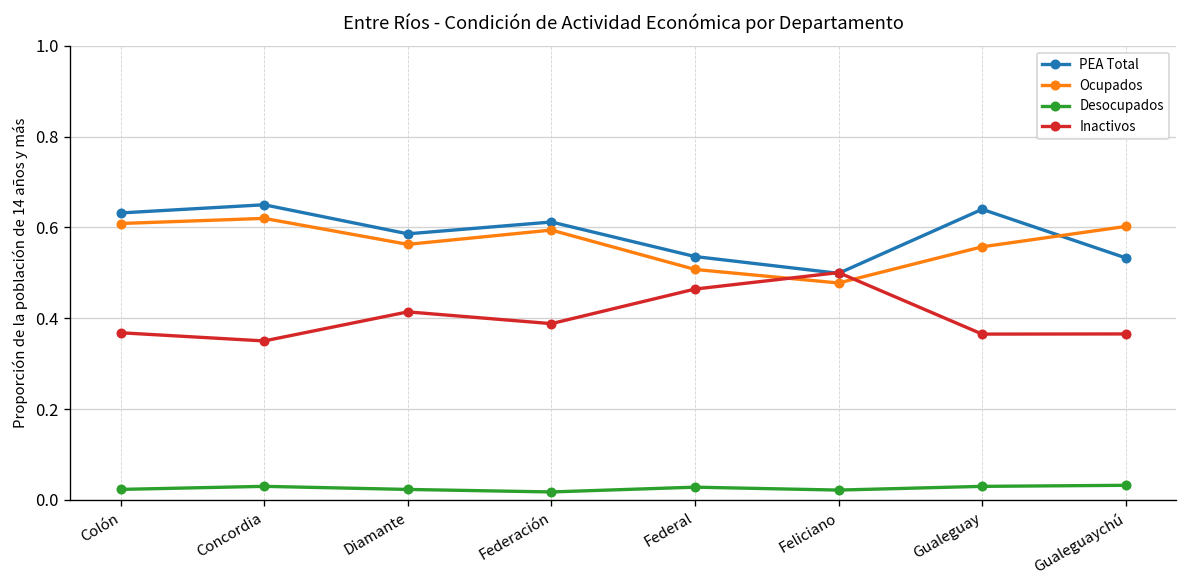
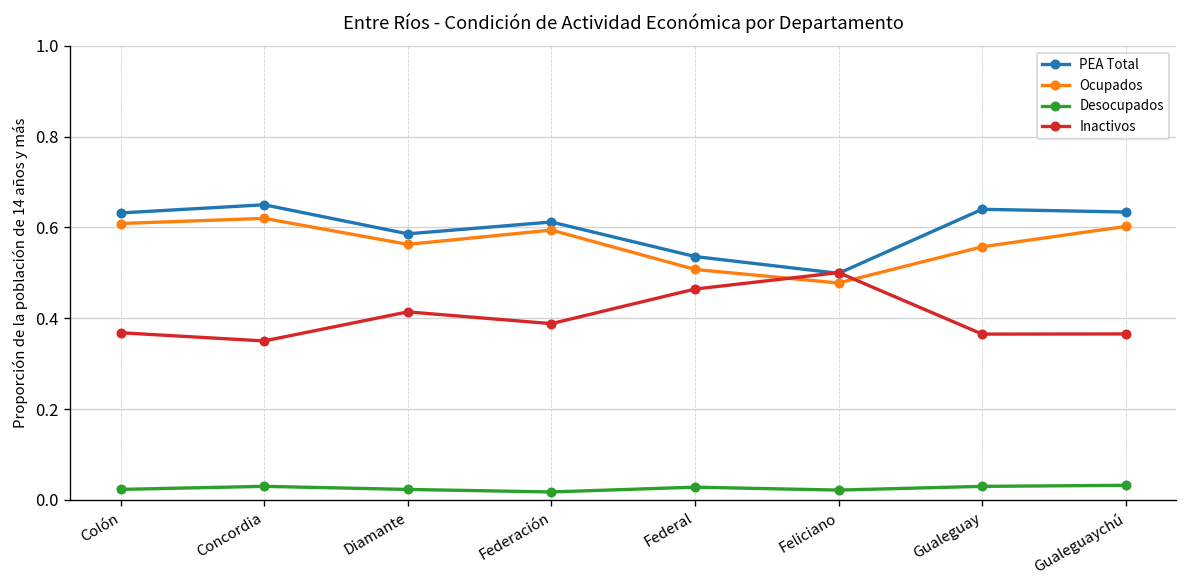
PEA Total, Gualeguaychú: 0.53 -> 0.63
